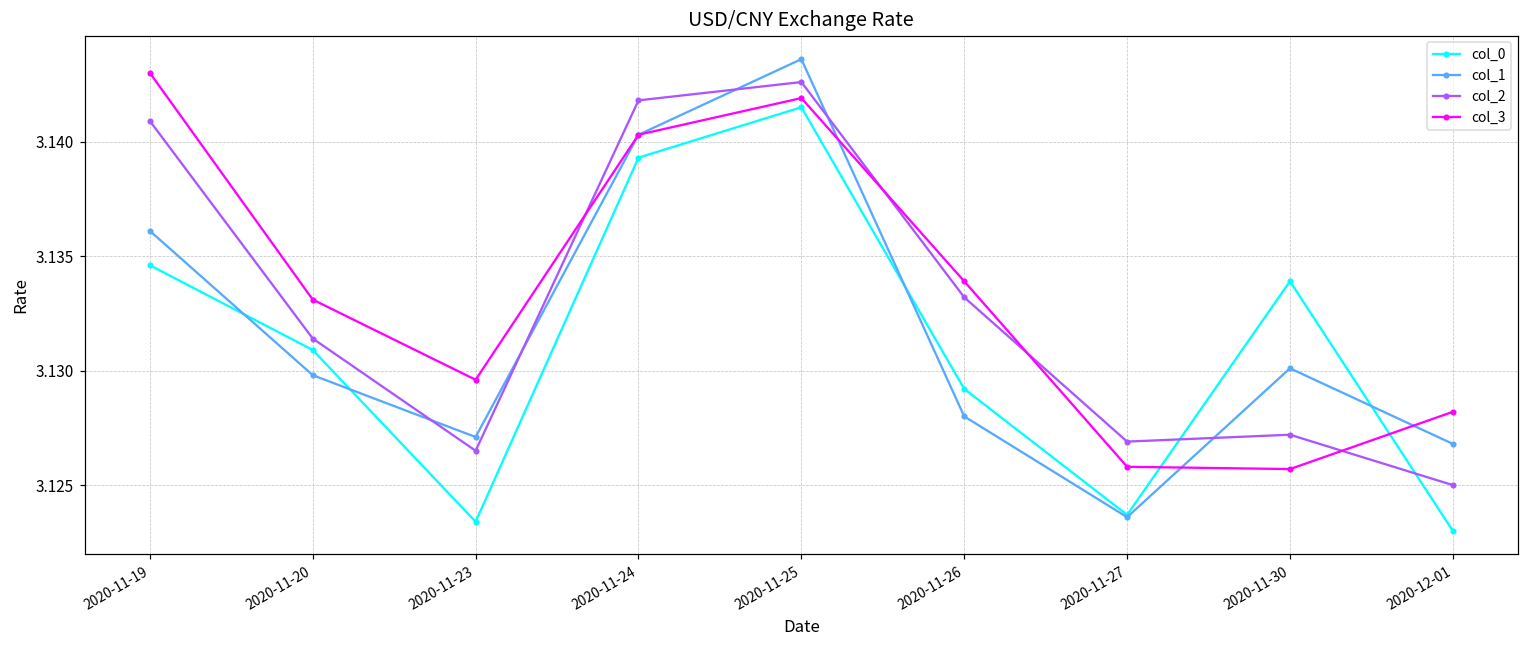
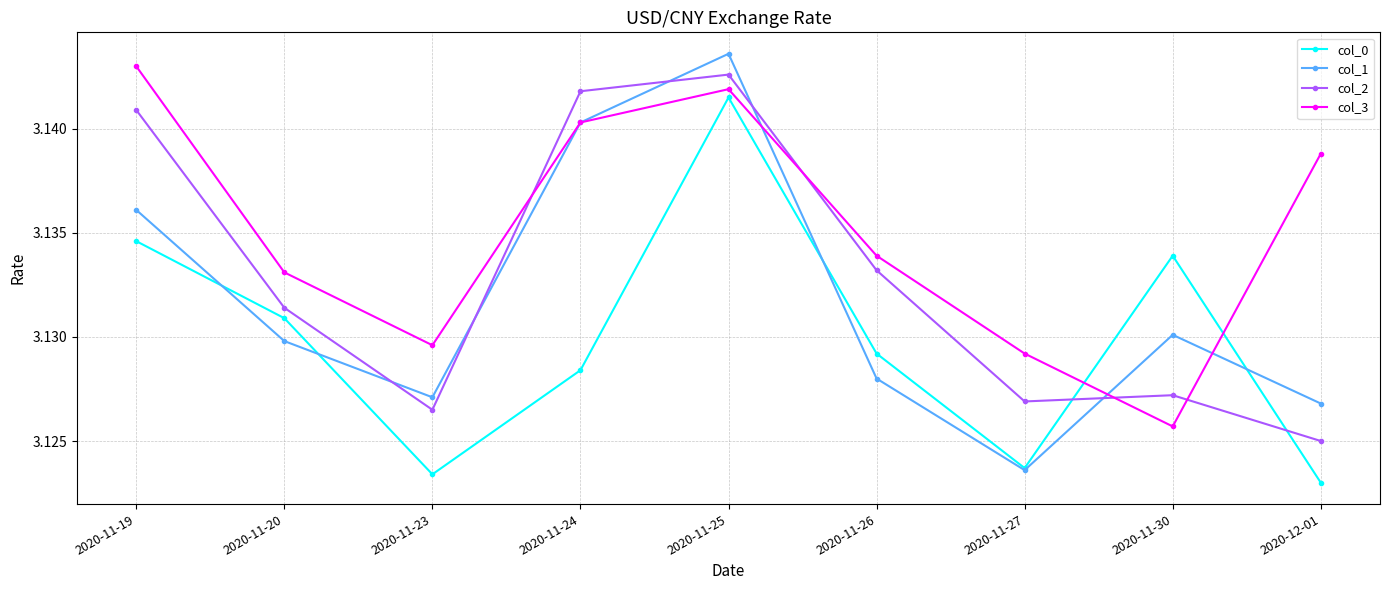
col_0, 2020-11-24: 3.1393 -> 3.1284
col_3, 2020-11-27: 3.1258 -> 3.1292
col_3, 2020-12-01: 3.1282 -> 3.1388
